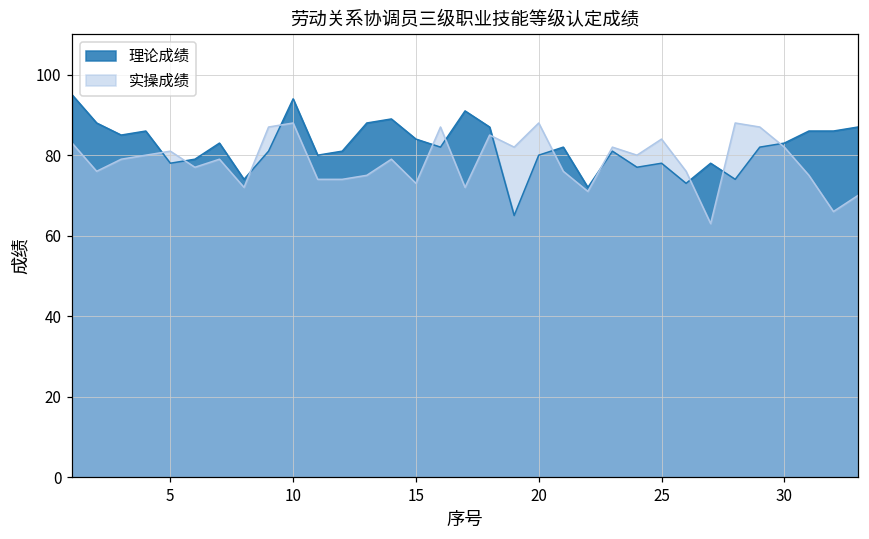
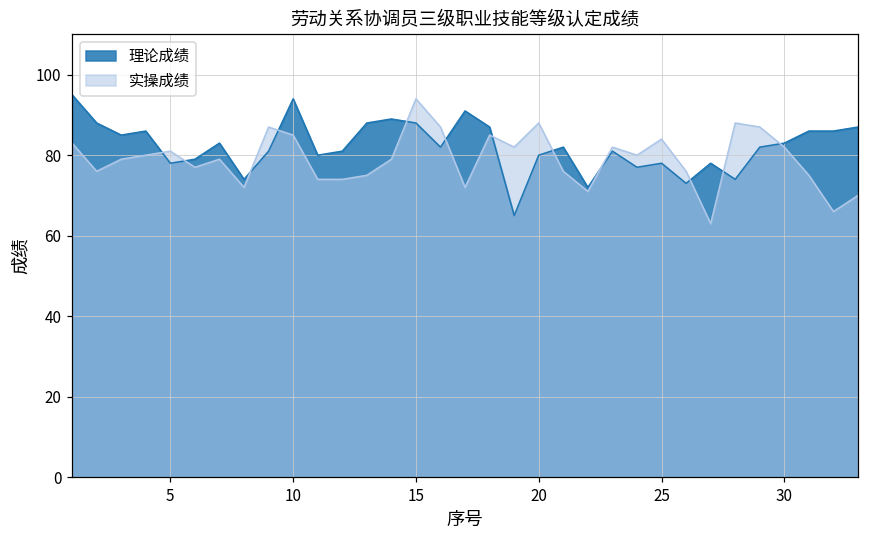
实操成绩, 10: 88 -> 85
理论成绩, 15: 84 -> 88
实操成绩, 15: 73 -> 94
